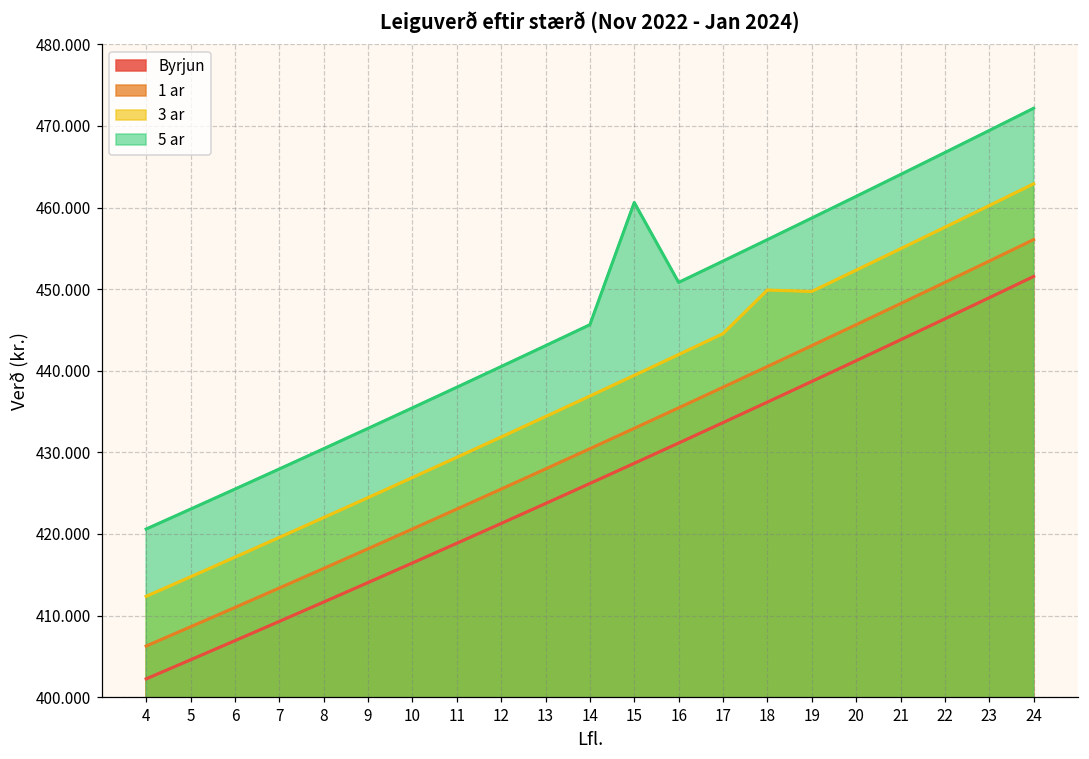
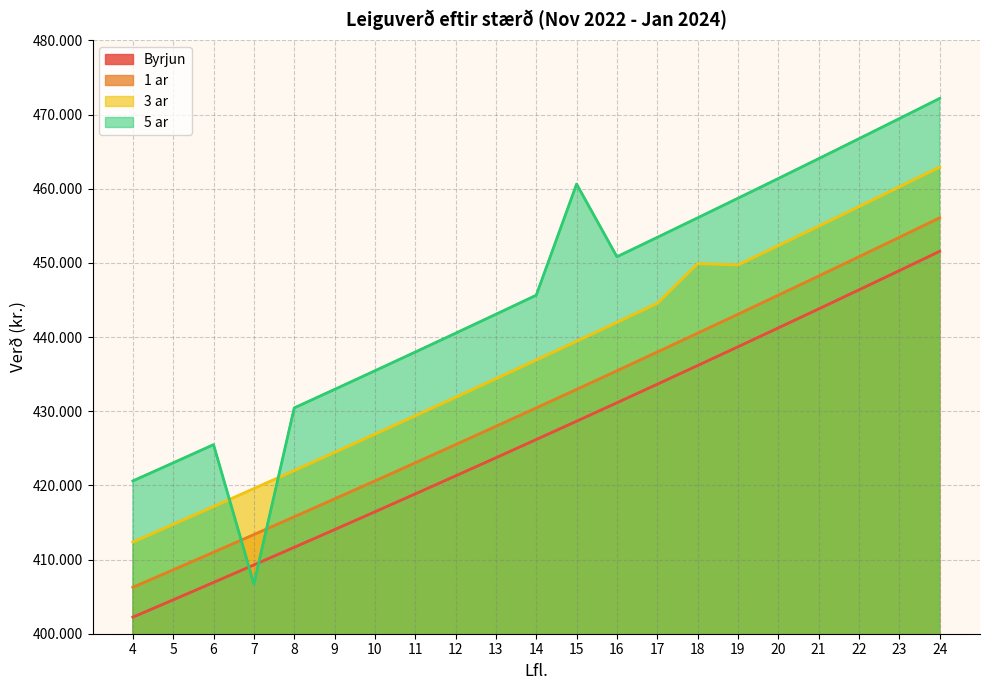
5 ar, 7: 428 -> 407
